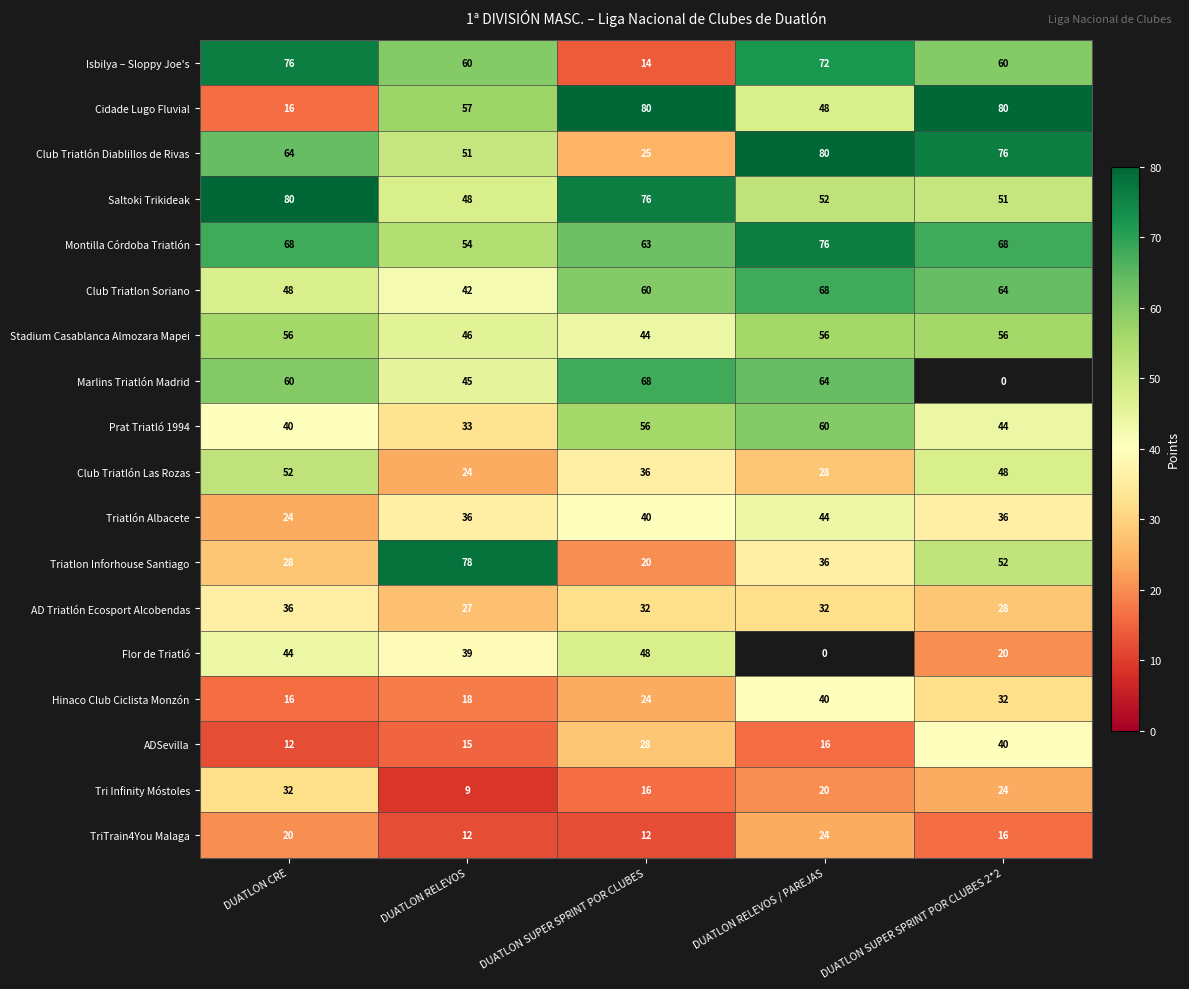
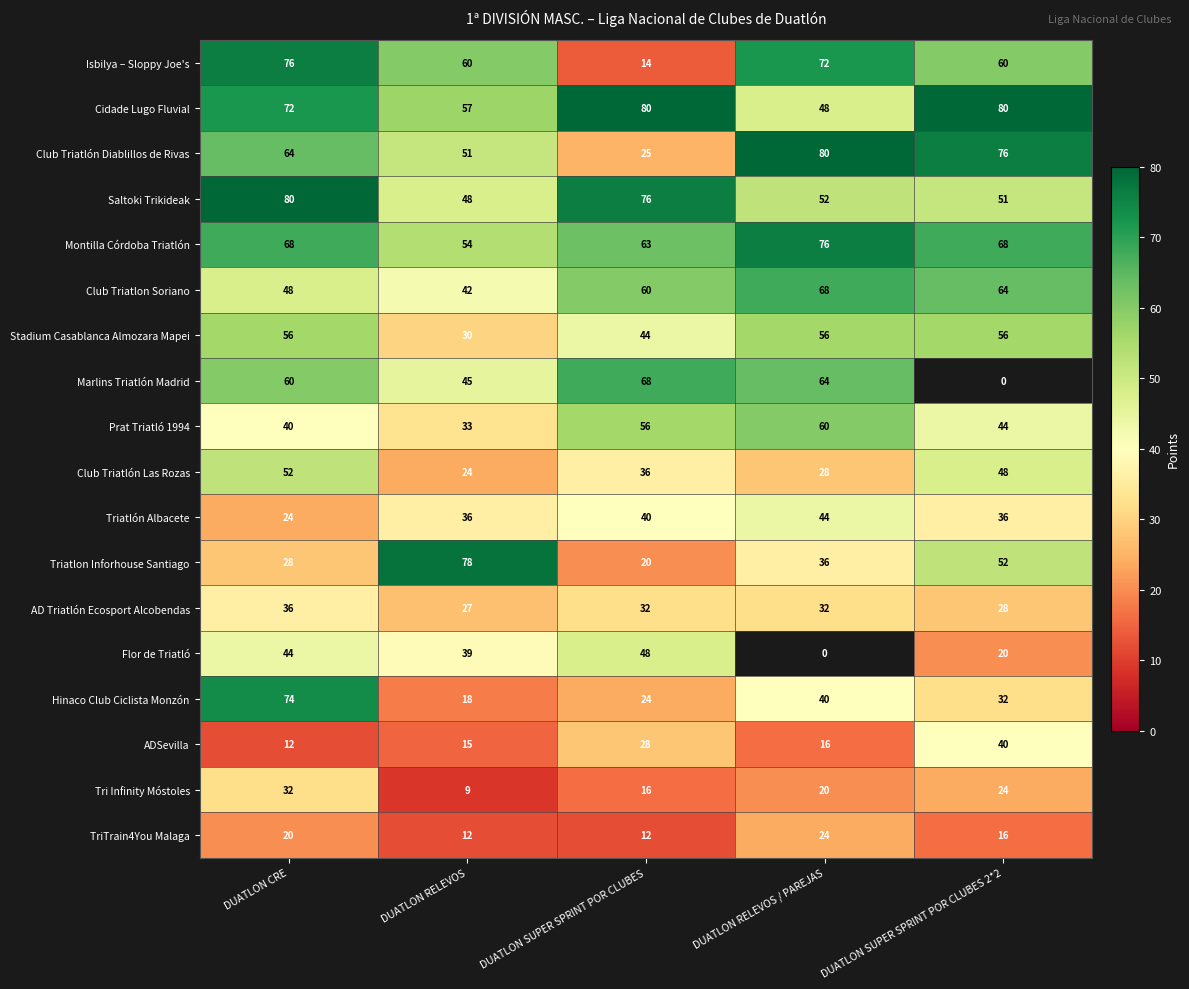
Cidade Lugo Fluvial, DUATLON CRE: 16 -> 72
Stadium Casablanca Almozara Mapei, DUATLON RELEVOS: 46 -> 30
Hinaco Club Ciclista Monzón, DUATLON CRE: 16 -> 74
